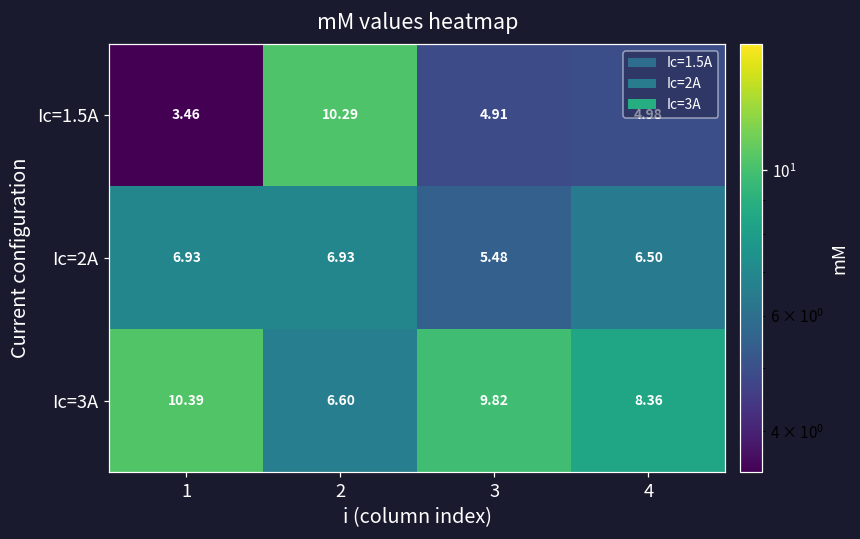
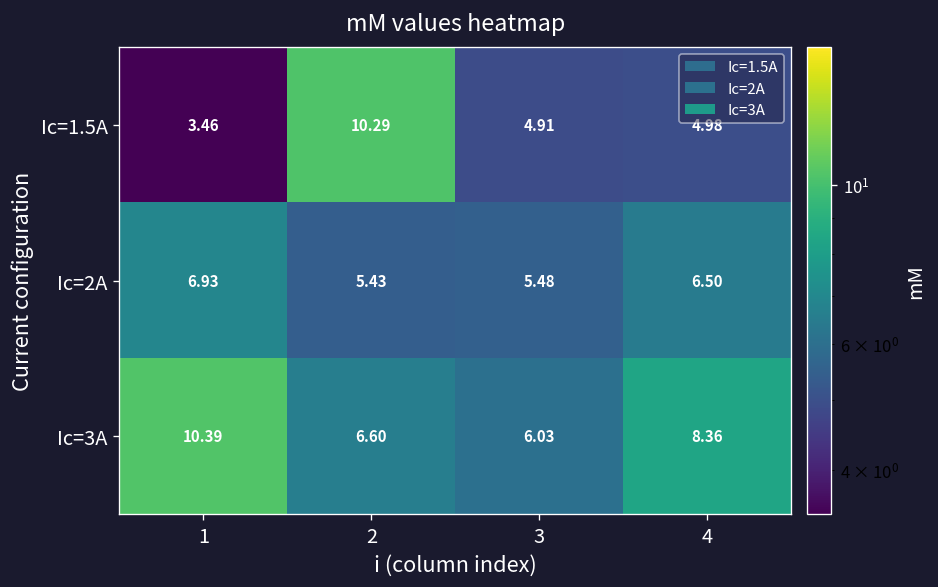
Ic=2A, 2: 6.93 -> 5.43
Ic=3A, 3: 9.82 -> 6.03
